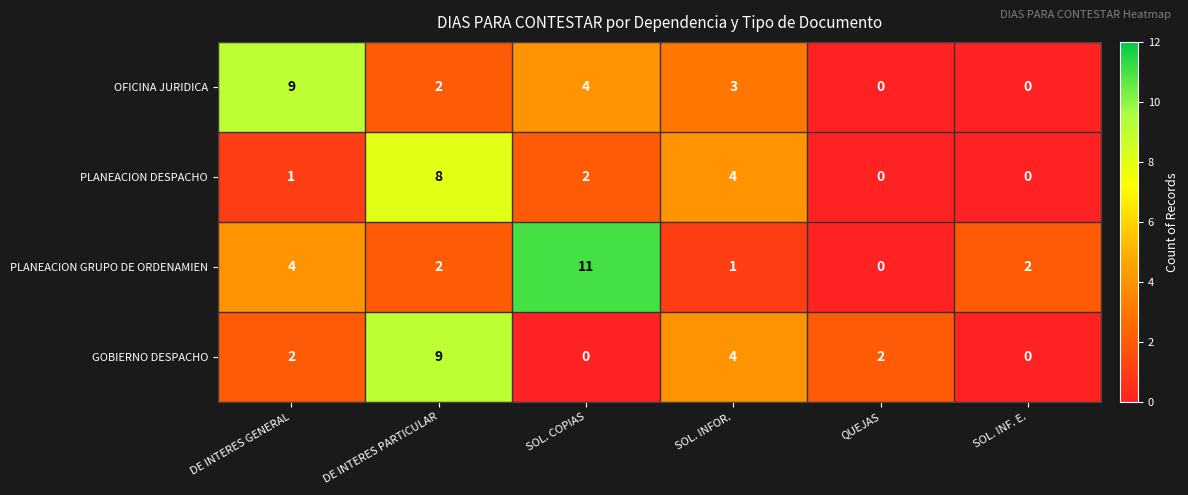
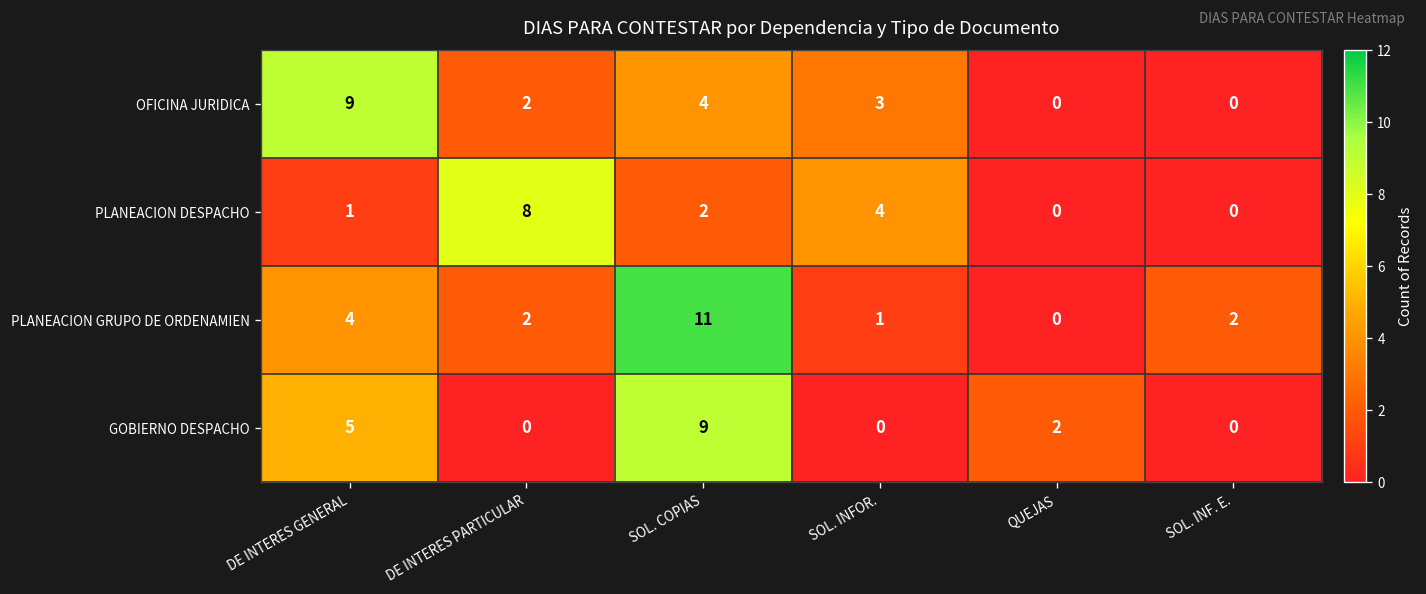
GOBIERNO DESPACHO, DE INTERES GENERAL: 2 -> 5
GOBIERNO DESPACHO, DE INTERES PARTICULAR: 9 -> 0
GOBIERNO DESPACHO, SOL. COPIAS: 0 -> 9
GOBIERNO DESPACHO, SOL. INFOR.: 4 -> 0
